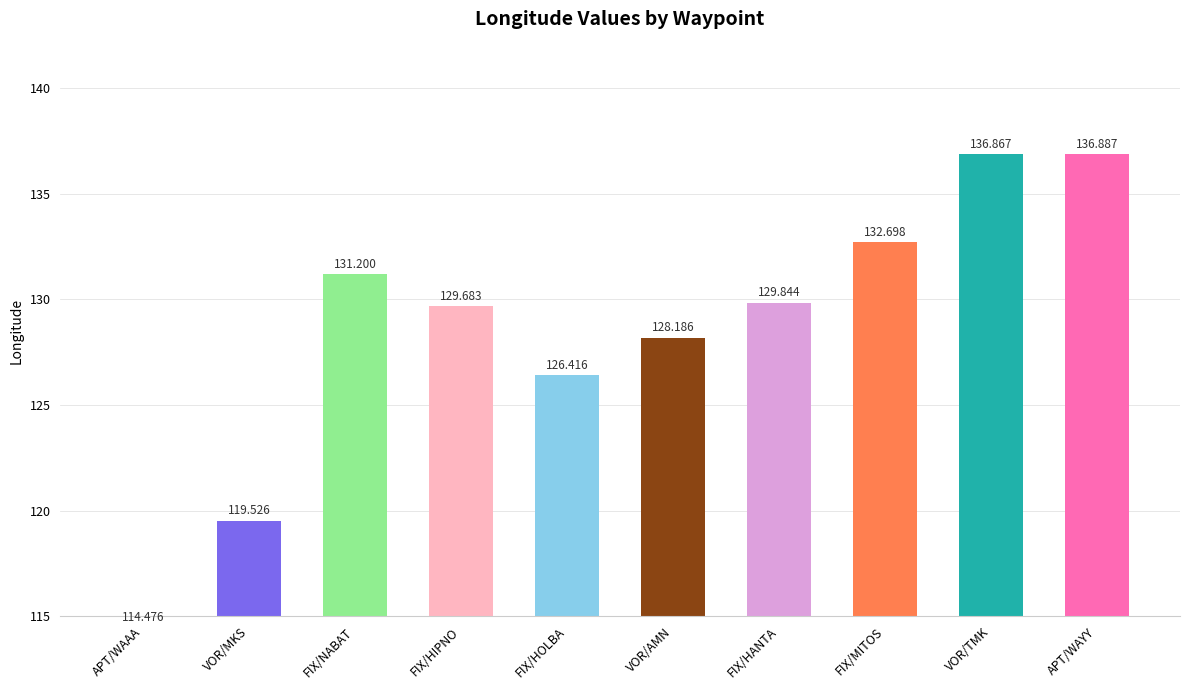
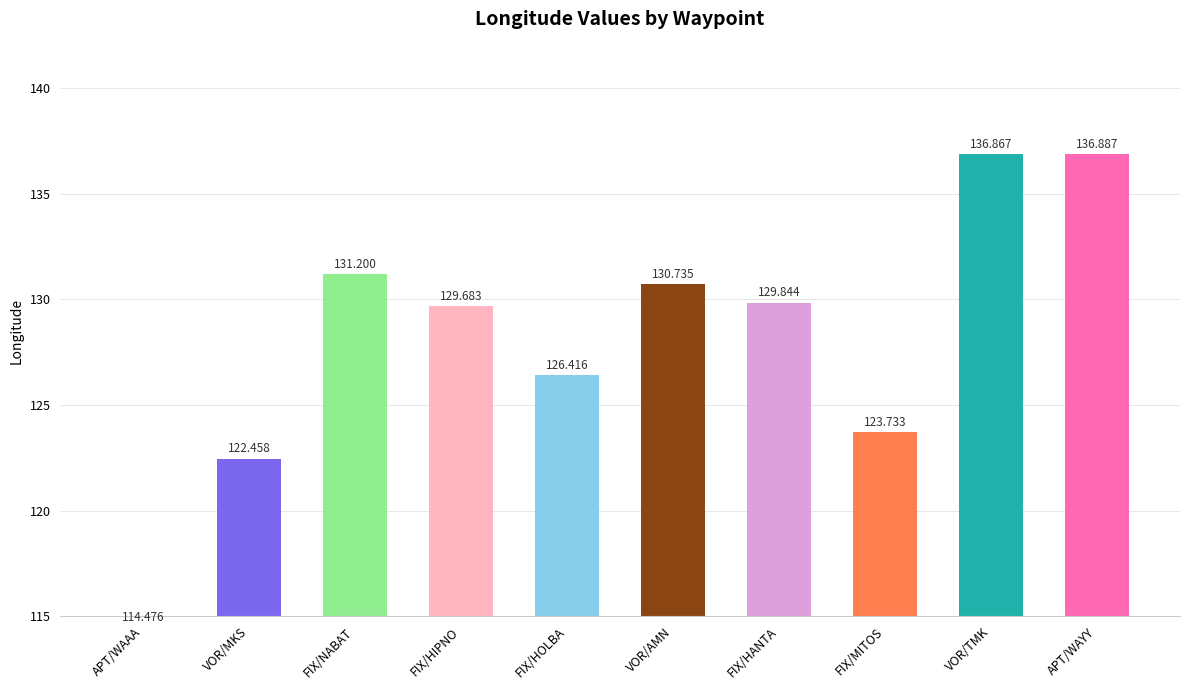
VOR/MKS: 119.526 -> 122.458
VOR/AMN: 128.186 -> 130.735
FIX/MITOS: 132.698 -> 123.733
